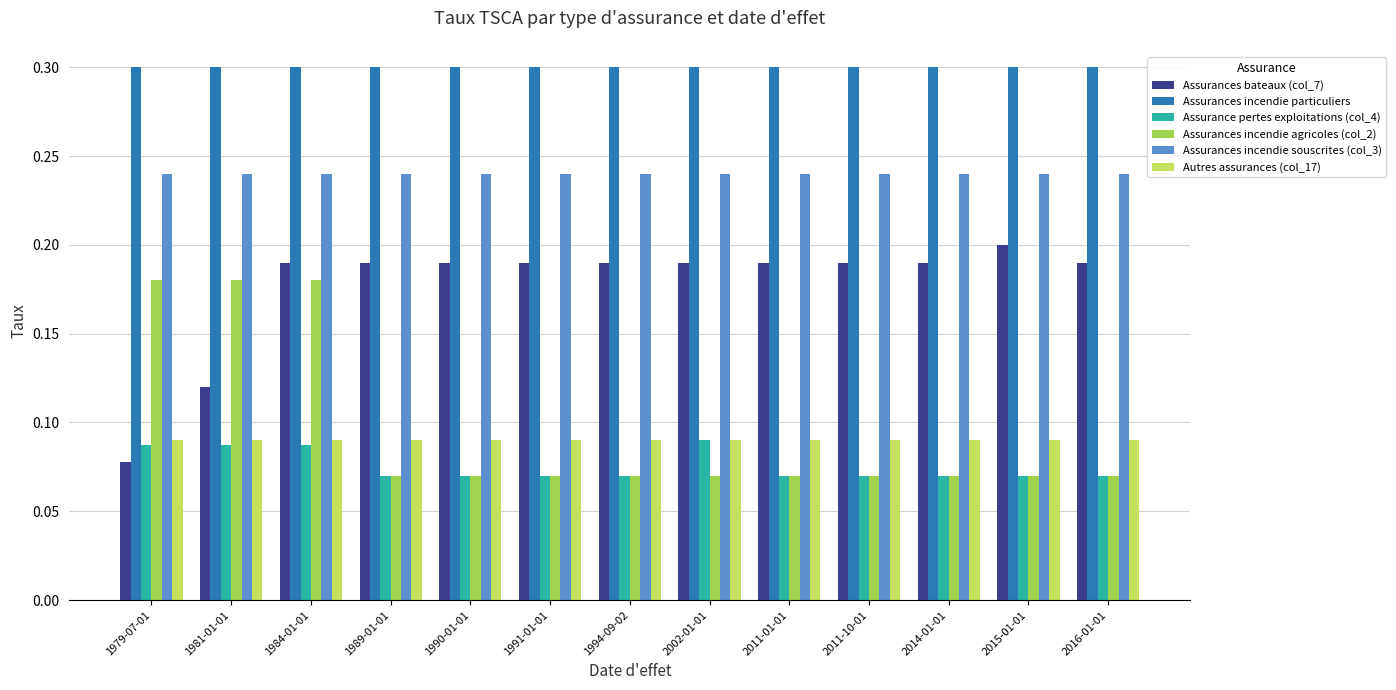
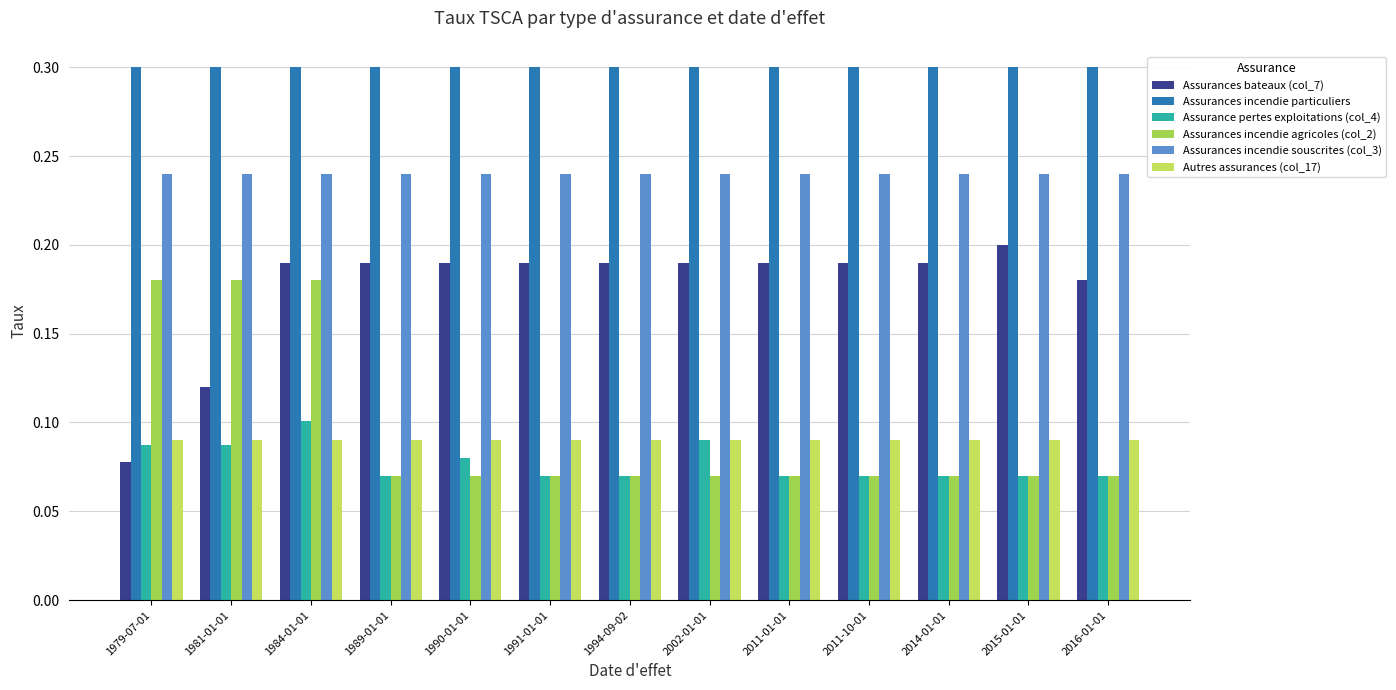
Assurance pertes exploitations (col_4), 1984-01-01: 0.088 -> 0.101
Assurance pertes exploitations (col_4), 1990-01-01: 0.07 -> 0.08
Assurances bateaux (col_7), 2016-01-01: 0.19 -> 0.18
